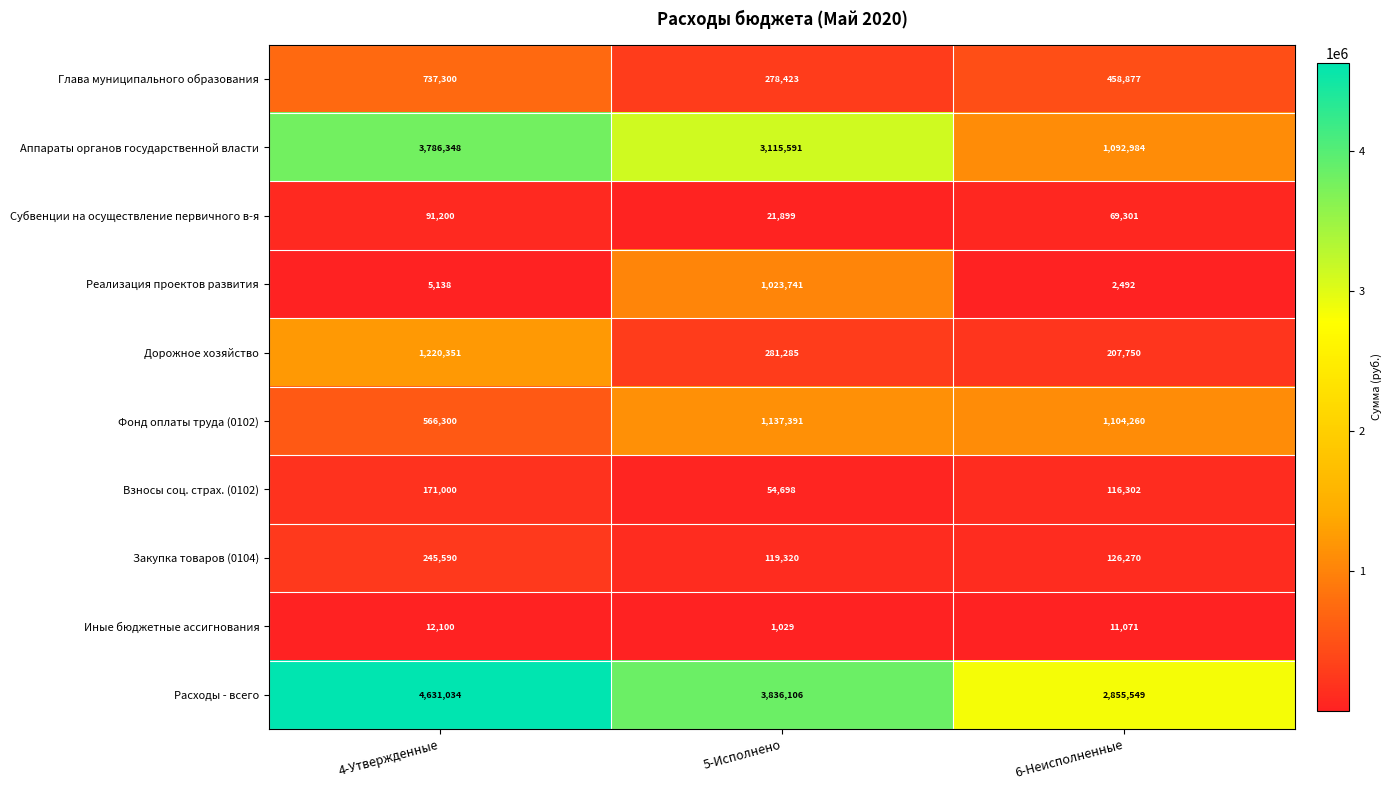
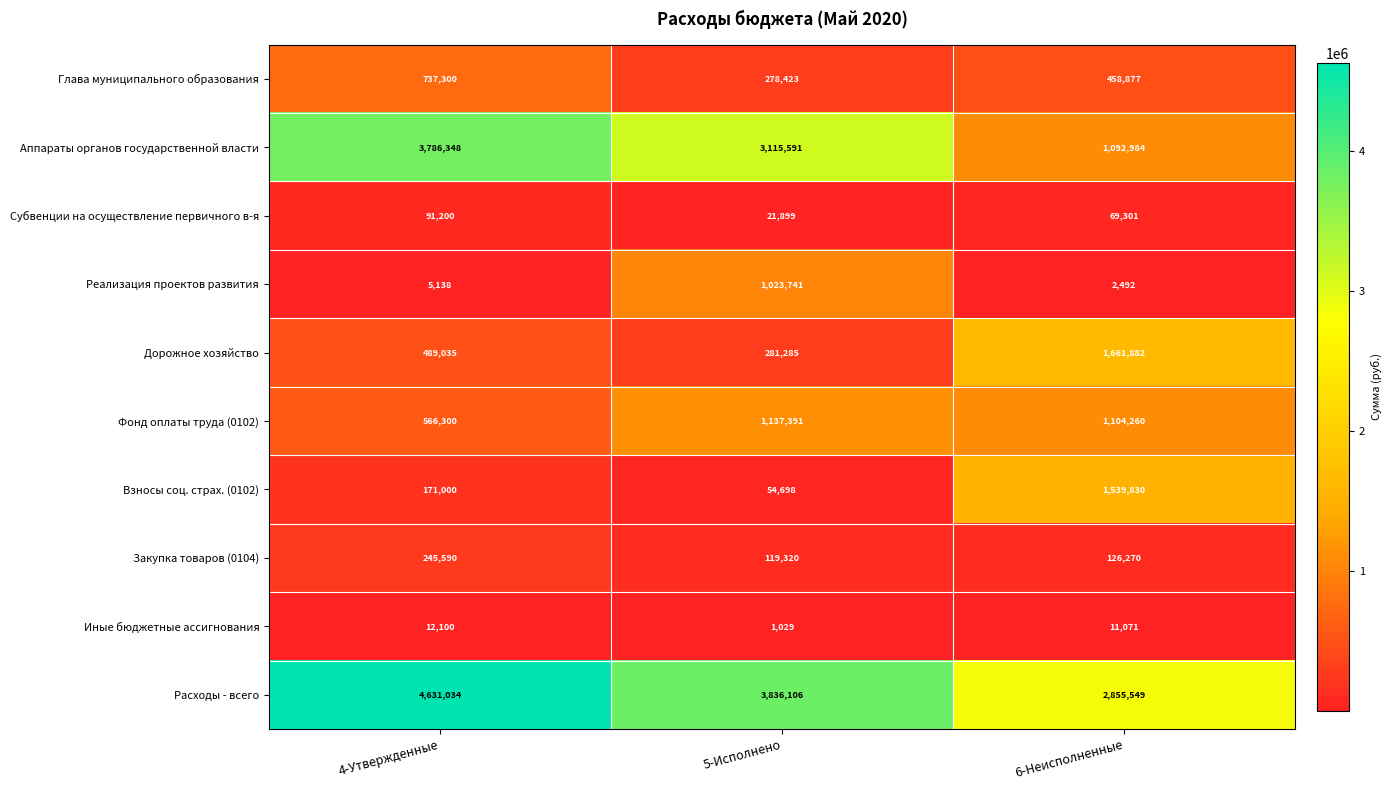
Дорожное хозяйство, 4-Утвержденные: 1,220,351 -> 489,035
Дорожное хозяйство, 6-Неисполненные: 207,750 -> 1,661,882
Взносы соц. страх. (0102), 6-Неисполненные: 116,302 -> 1,539,830
